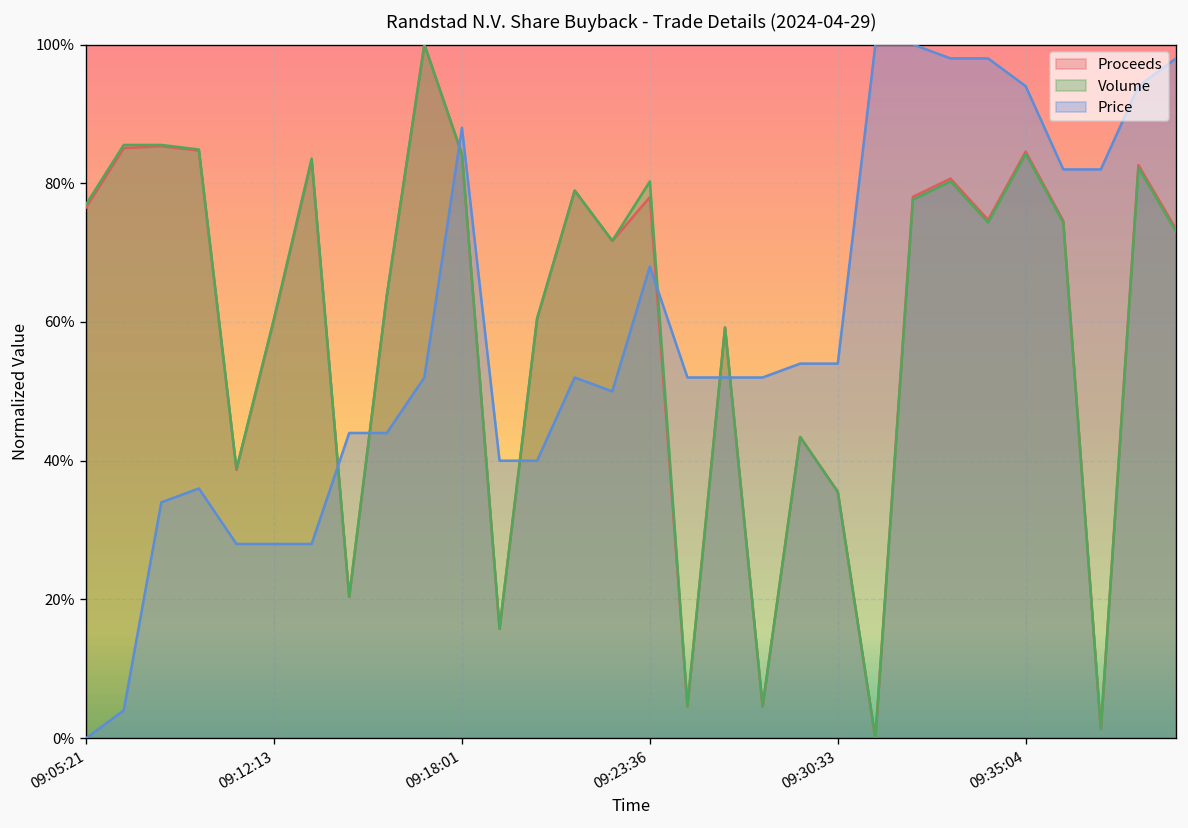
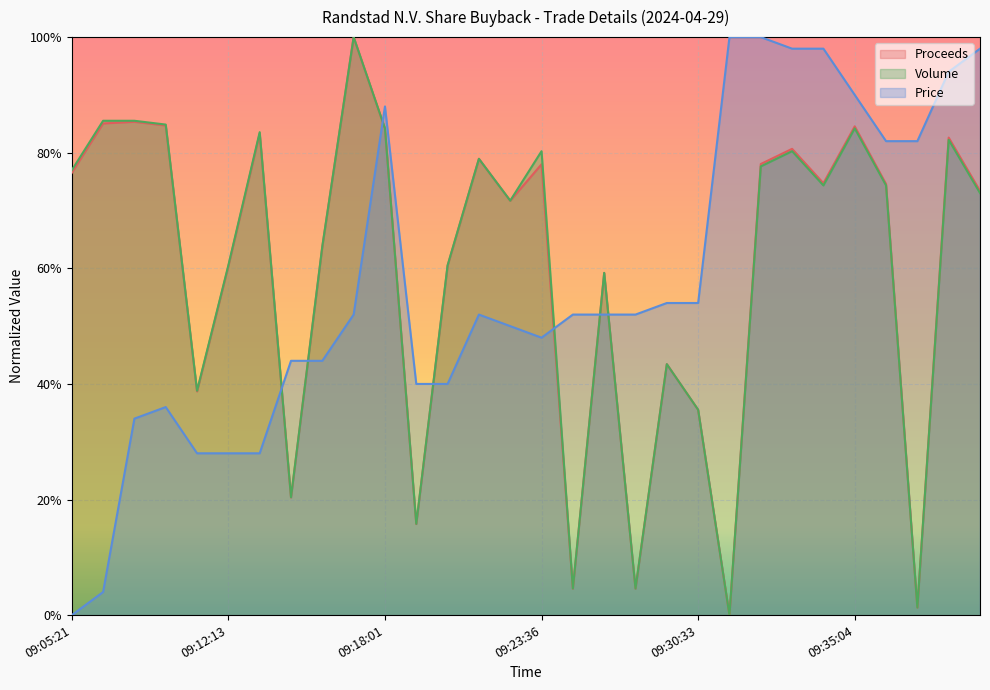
Price, 09:23:36: 68% -> 48%
Price, 09:35:04: 94% -> 90%
